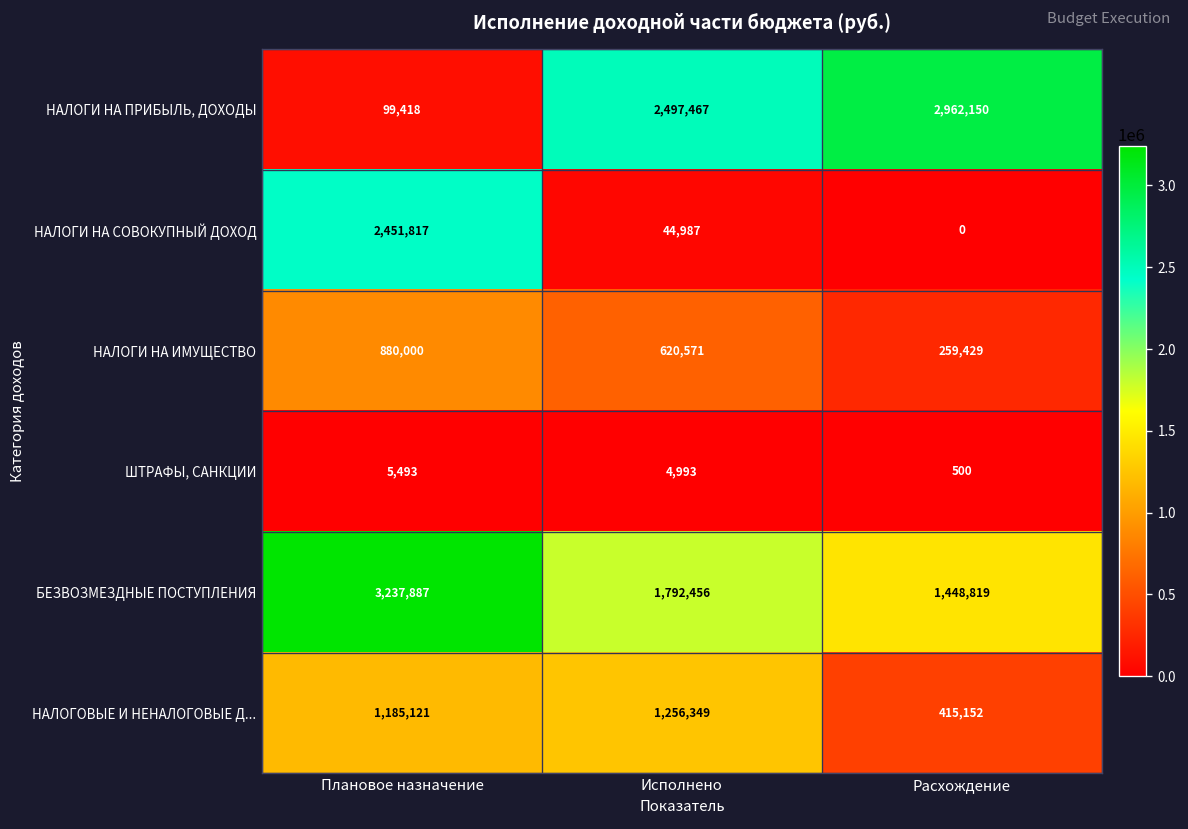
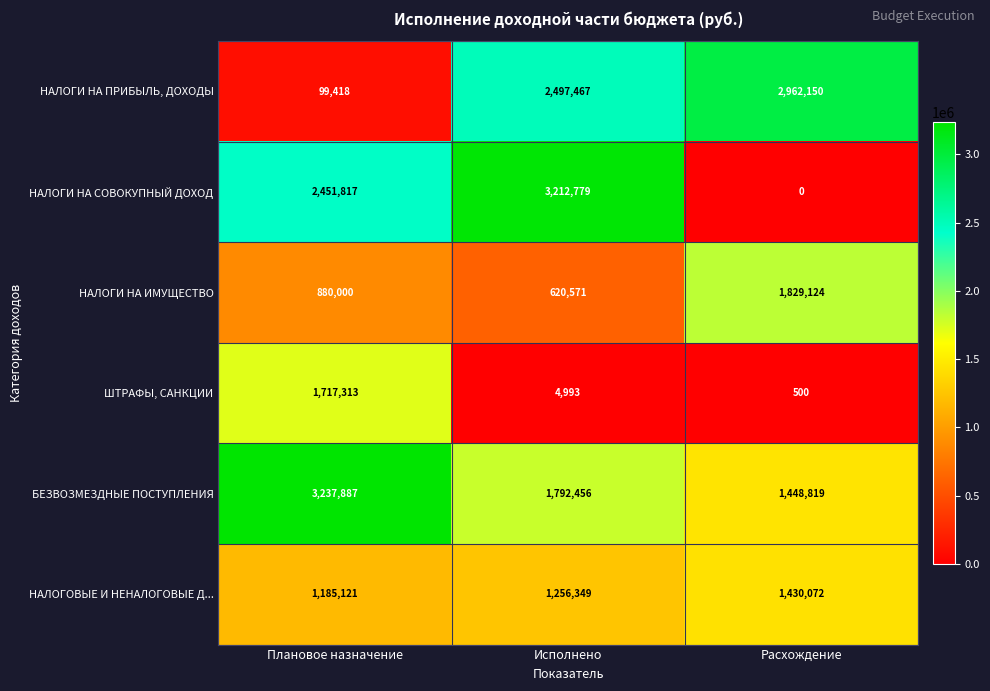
НАЛОГИ НА СОВОКУПНЫЙ ДОХОД, Исполнено: 44,987 -> 3,212,779
НАЛОГИ НА ИМУЩЕСТВО, Расхождение: 259,429 -> 1,829,124
ШТРАФЫ, САНКЦИИ, Плановое назначение: 5,493 -> 1,717,313
НАЛОГОВЫЕ И НЕНАЛОГОВЫЕ Д..., Расхождение: 415,152 -> 1,430,072
